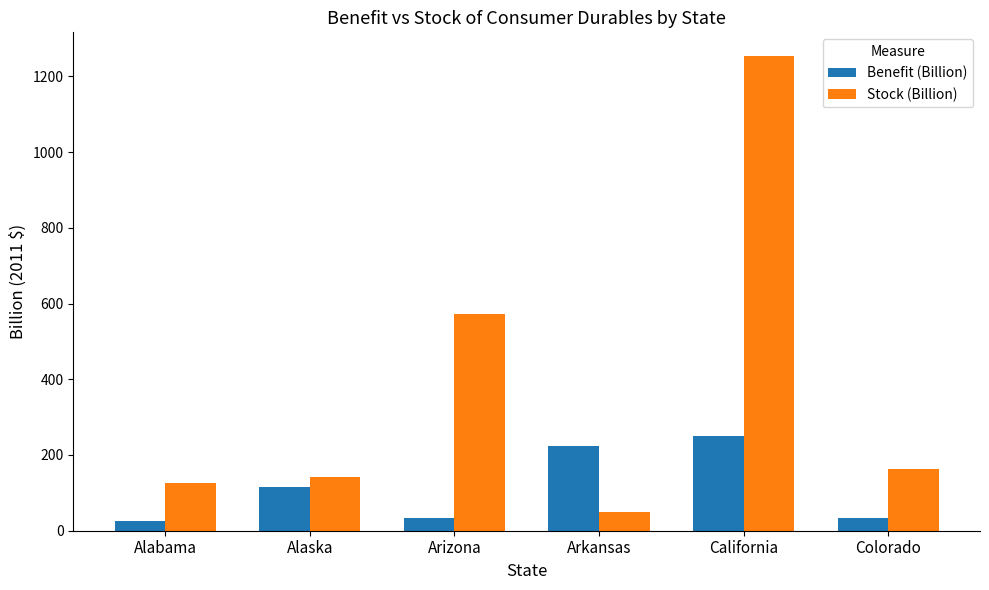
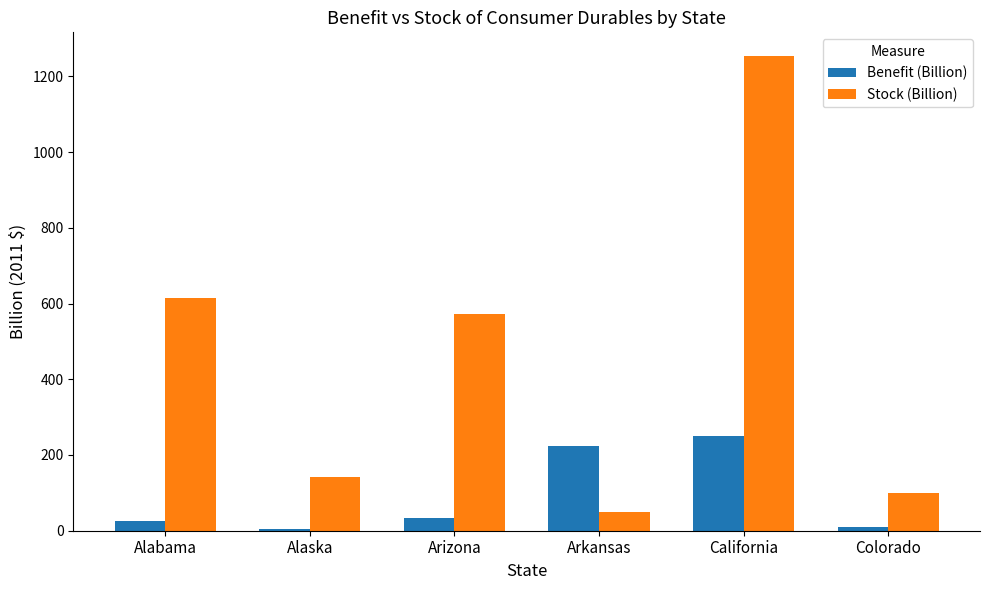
Stock (Billion), Alabama: 130 -> 620
Benefit (Billion), Alaska: 110 -> 0
Benefit (Billion), Colorado: 30 -> 10
Stock (Billion), Colorado: 160 -> 100
